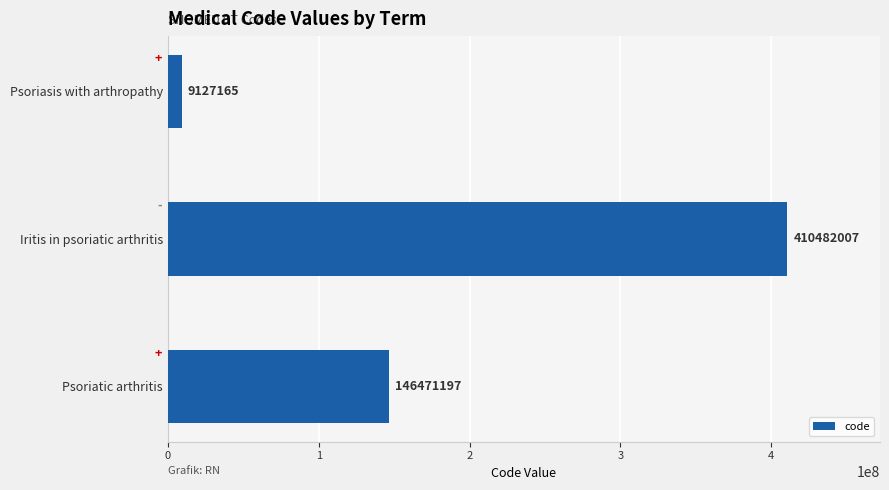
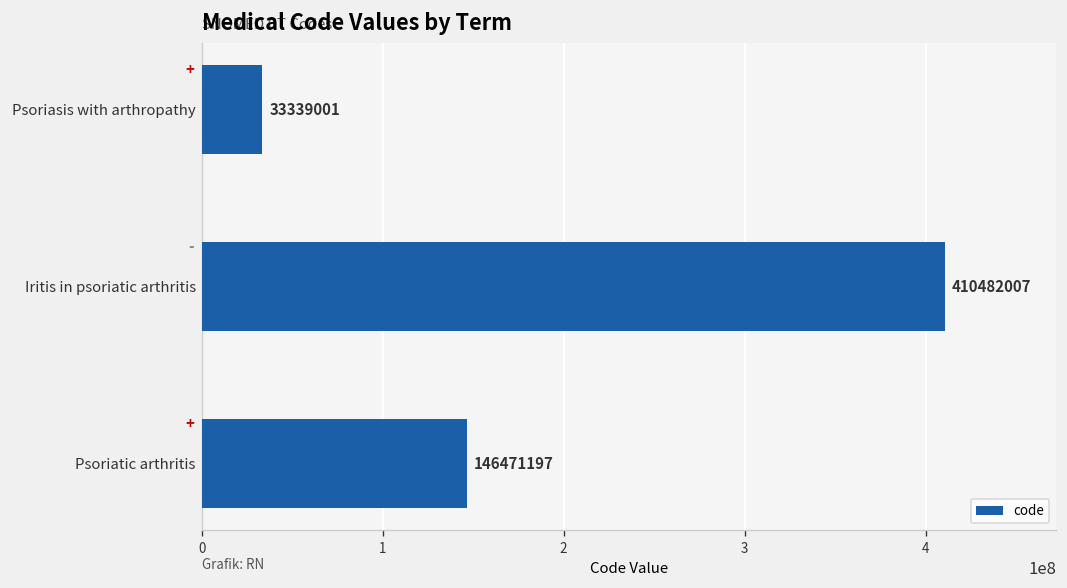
Psoriasis with arthropathy: 9127165 -> 33339001
